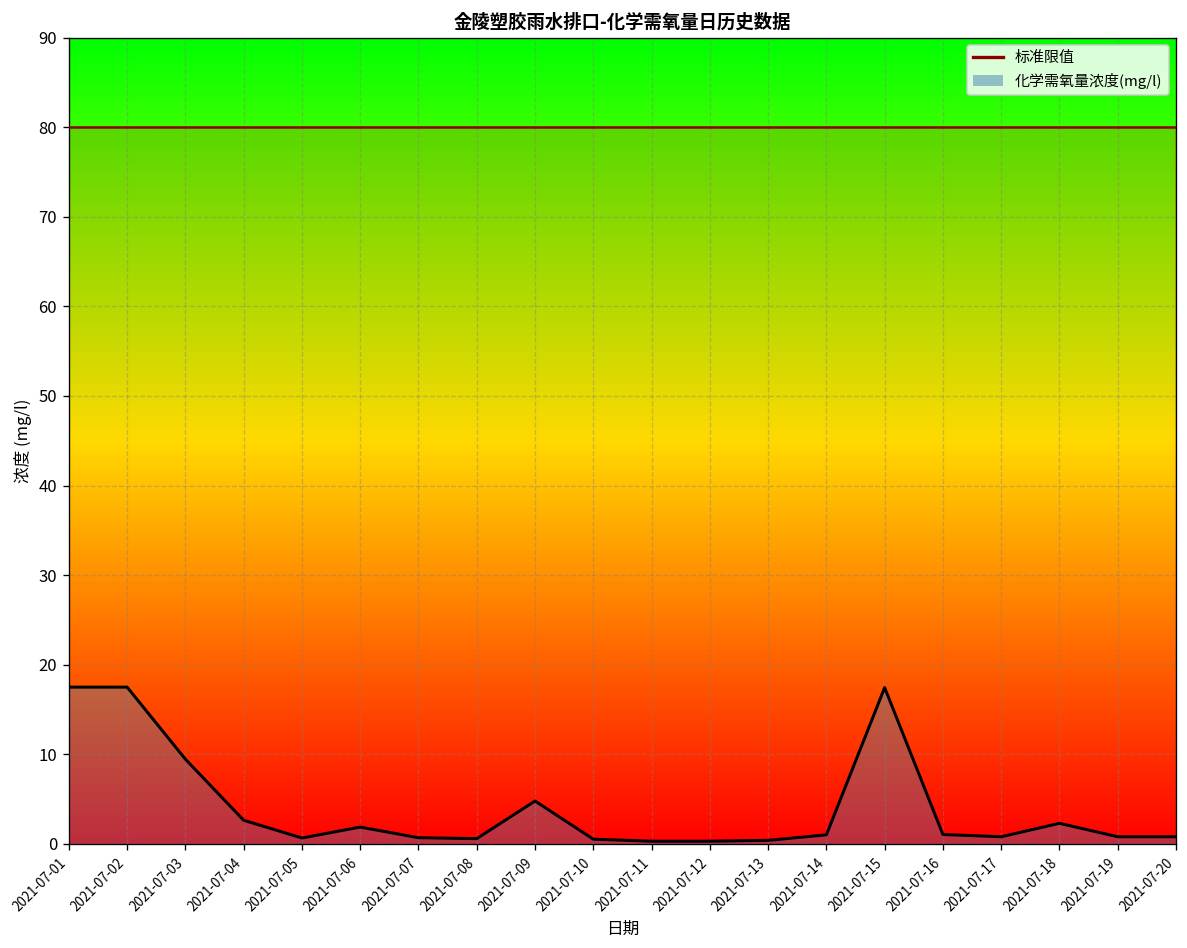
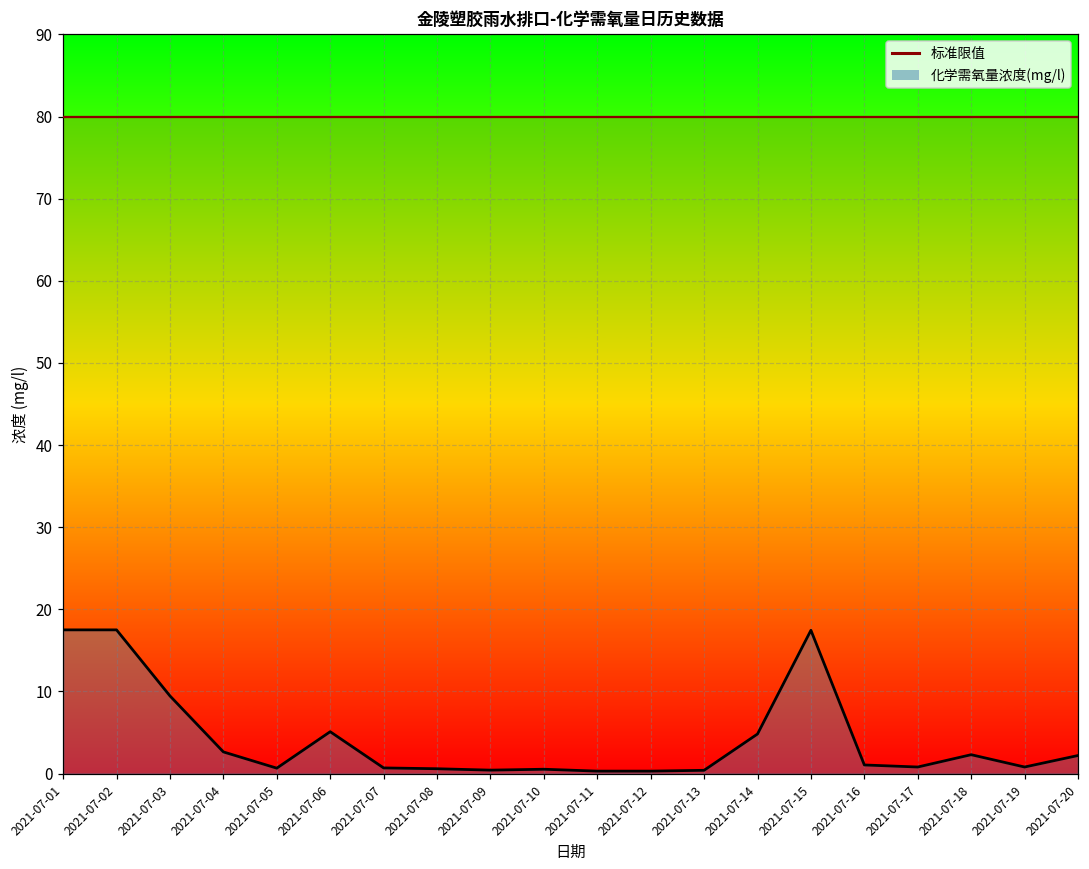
化学需氧量浓度(mg/l), 2021-07-06: 2 -> 5
化学需氧量浓度(mg/l), 2021-07-09: 5 -> 0
化学需氧量浓度(mg/l), 2021-07-14: 1 -> 5
化学需氧量浓度(mg/l), 2021-07-20: 1 -> 2
